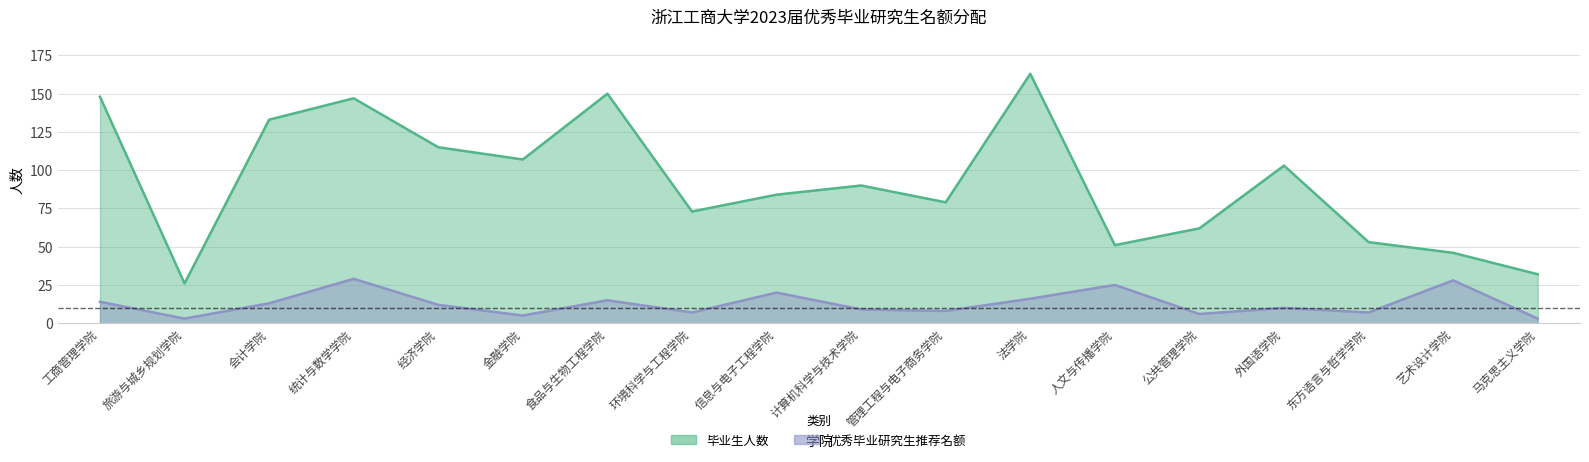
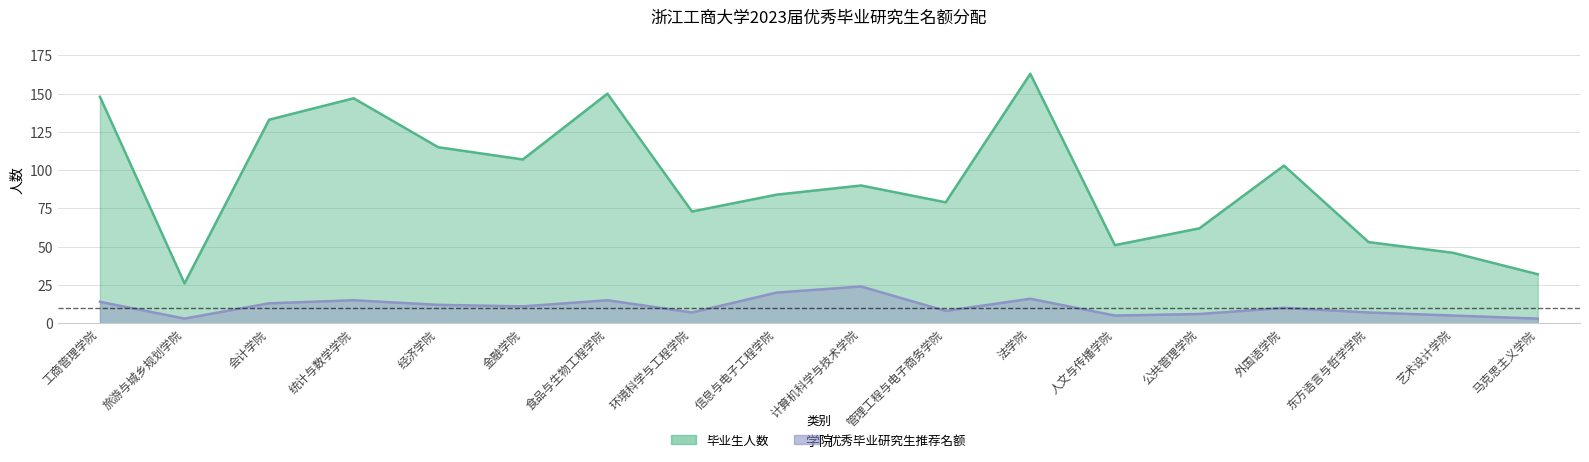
优秀毕业研究生推荐名额, 统计与数学学院: 29 -> 15
优秀毕业研究生推荐名额, 金融学院: 5 -> 11
优秀毕业研究生推荐名额, 计算机科学与技术学院: 9 -> 24
优秀毕业研究生推荐名额, 人文与传播学院: 25 -> 5
优秀毕业研究生推荐名额, 艺术设计学院: 28 -> 5
